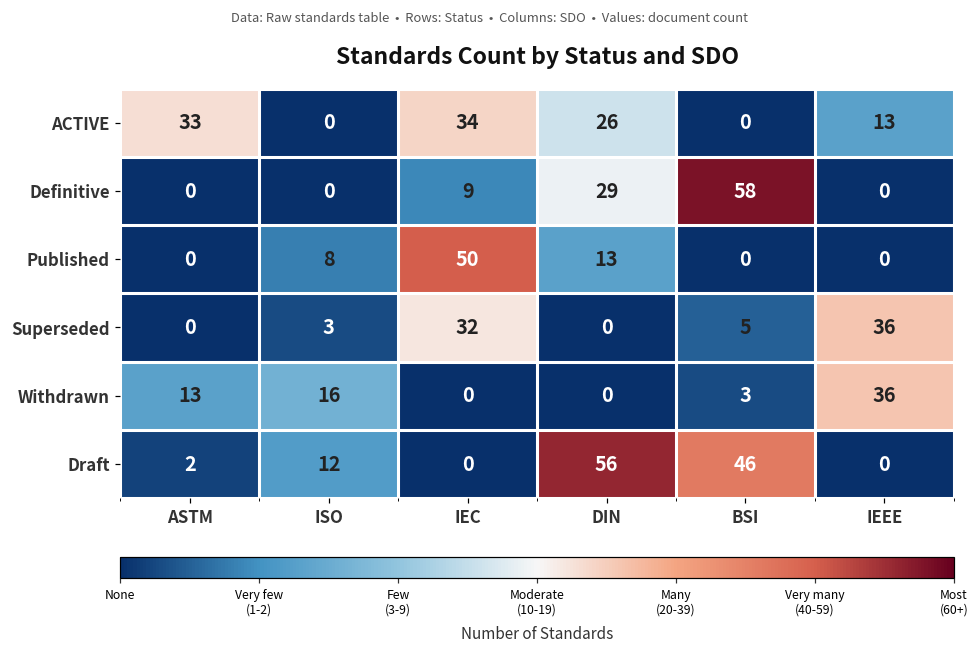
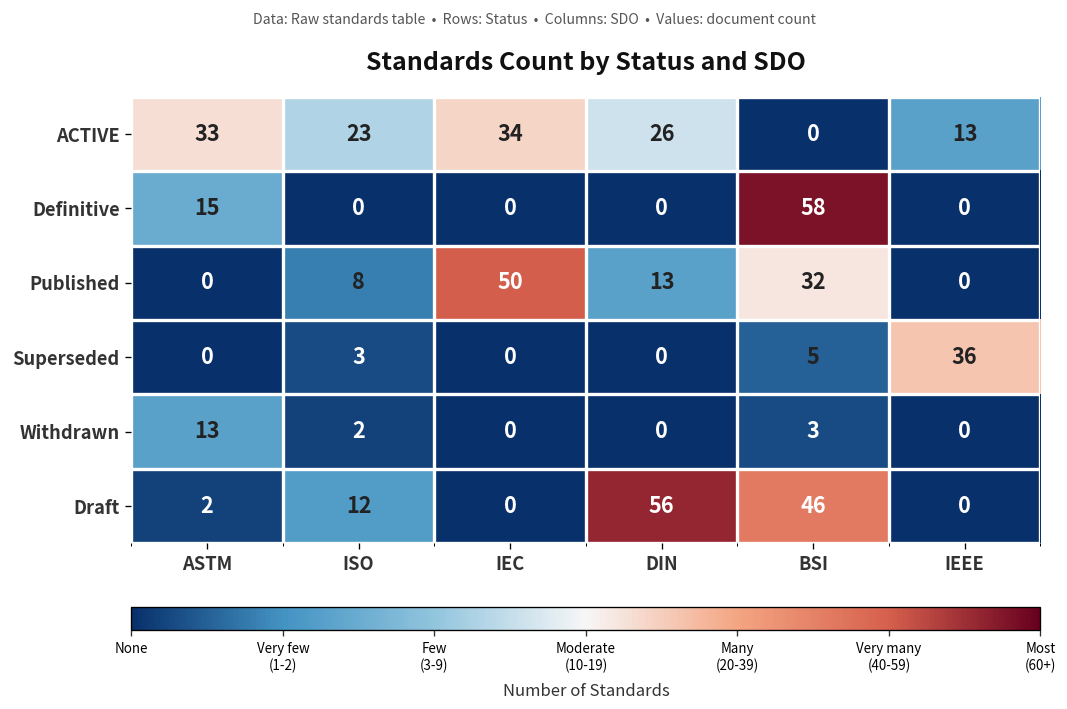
ACTIVE, ISO: 0 -> 23
Definitive, ASTM: 0 -> 15
Definitive, IEC: 9 -> 0
Definitive, DIN: 29 -> 0
Published, BSI: 0 -> 32
Superseded, IEC: 32 -> 0
Withdrawn, ISO: 16 -> 2
Withdrawn, IEEE: 36 -> 0
